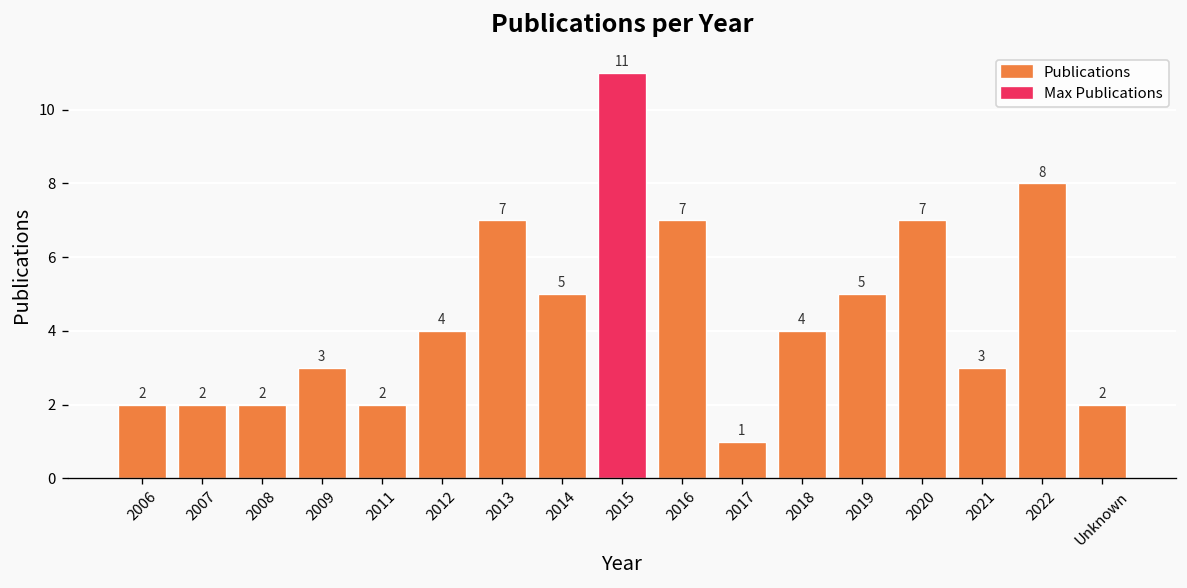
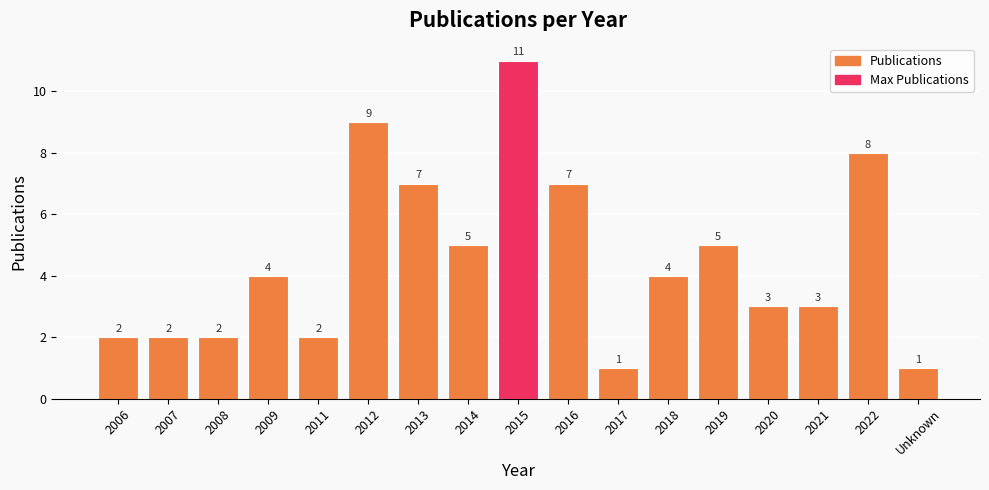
2009: 3 -> 4
2012: 4 -> 9
2020: 7 -> 3
Unknown: 2 -> 1
